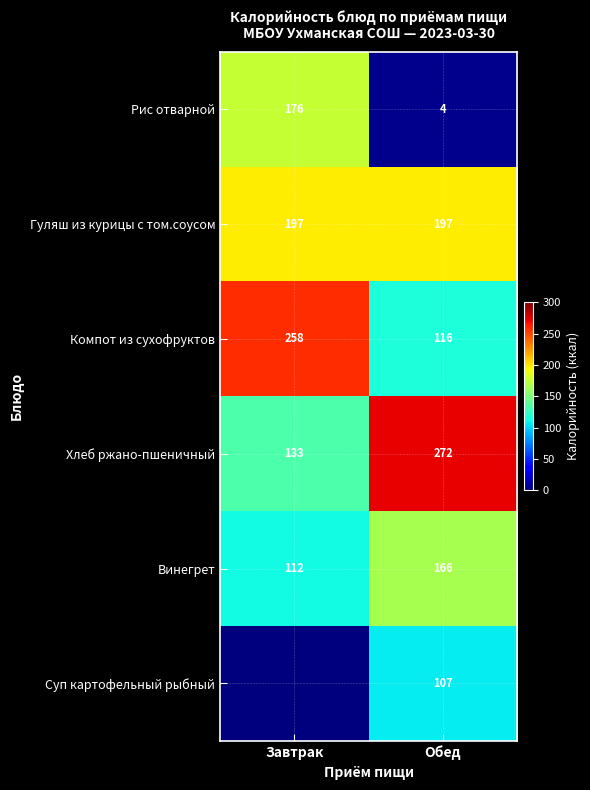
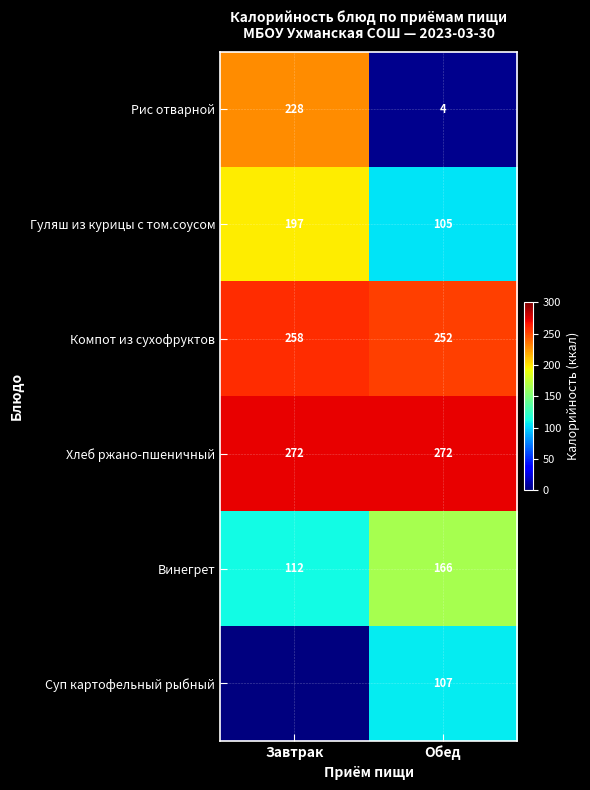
Рис отварной, Завтрак: 176 -> 228
Гуляш из курицы с том.соусом, Обед: 197 -> 105
Компот из сухофруктов, Обед: 116 -> 252
Хлеб ржано-пшеничный, Завтрак: 133 -> 272
